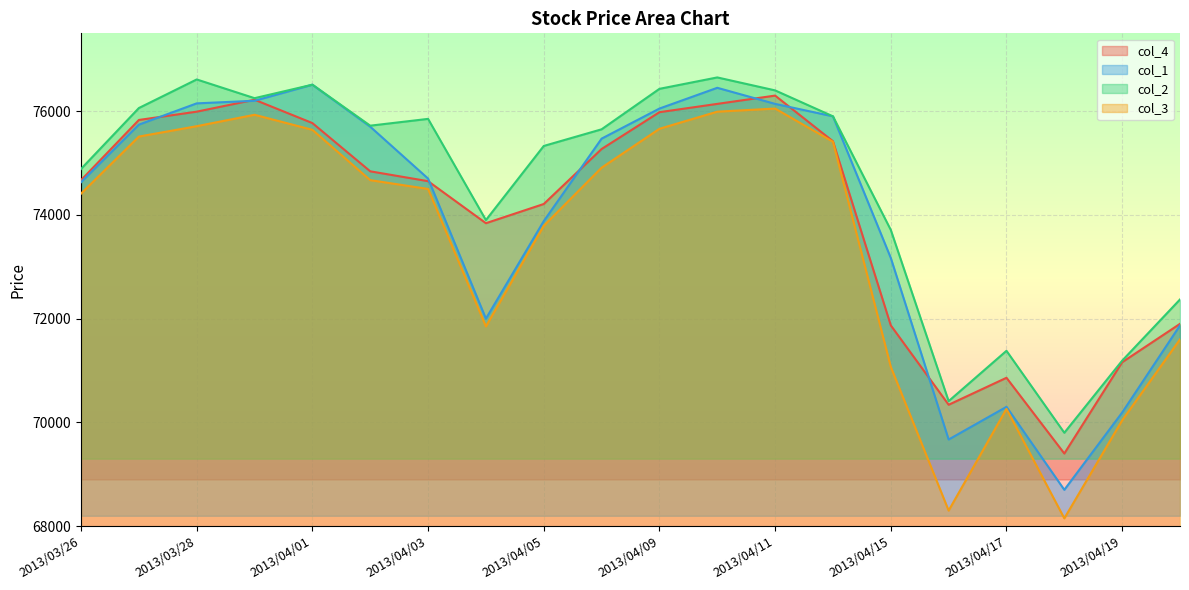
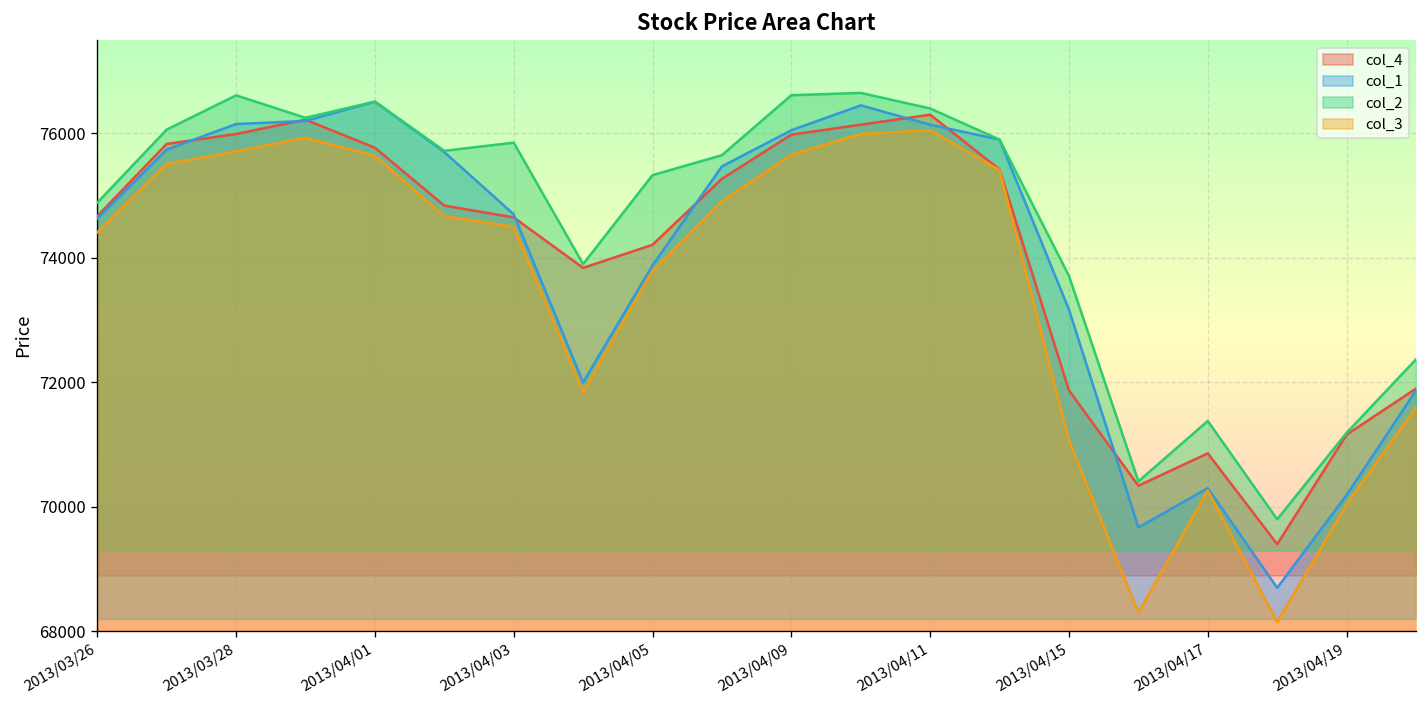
col_2, 2013/04/09: 76400 -> 76600
